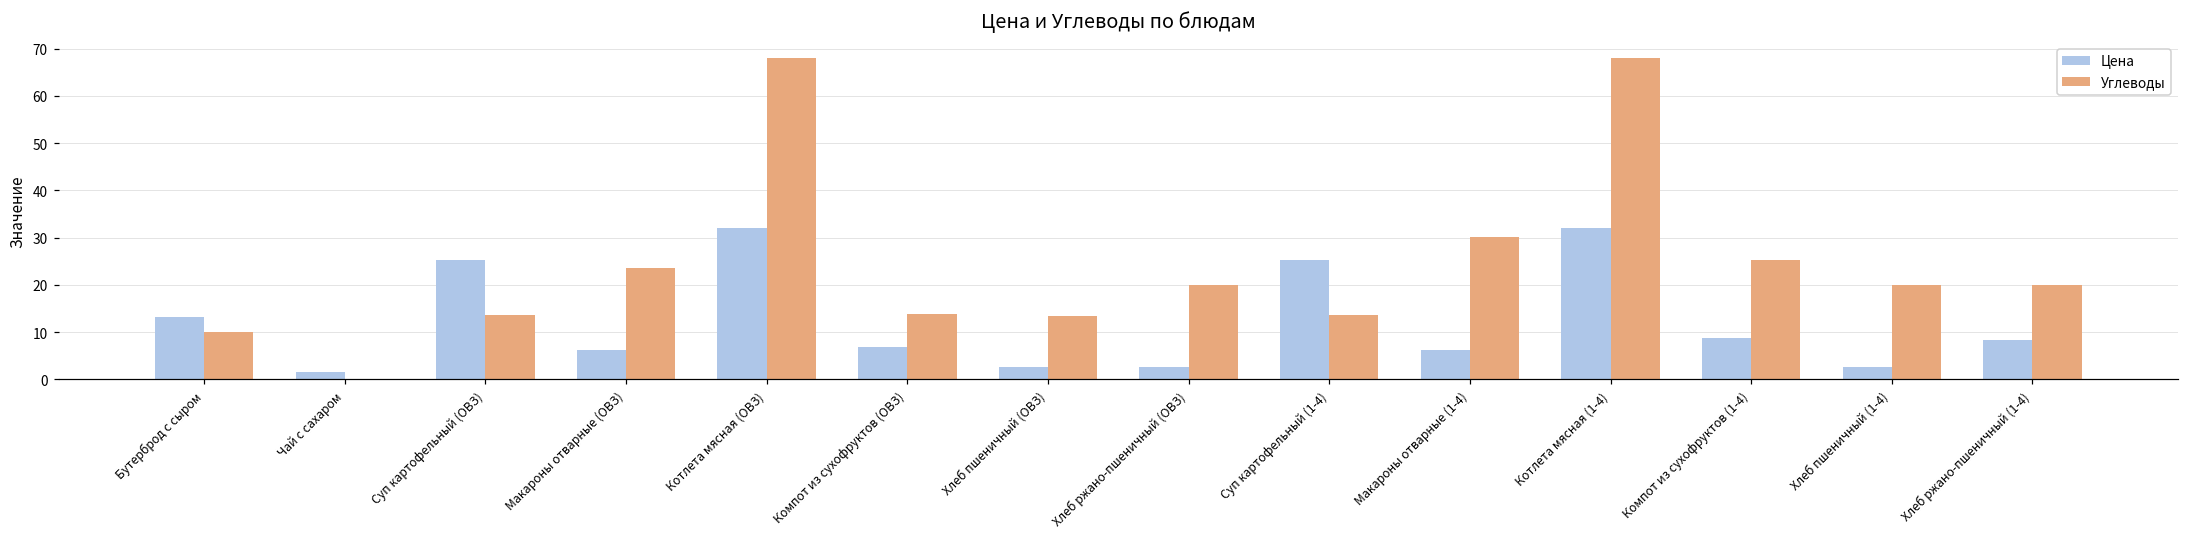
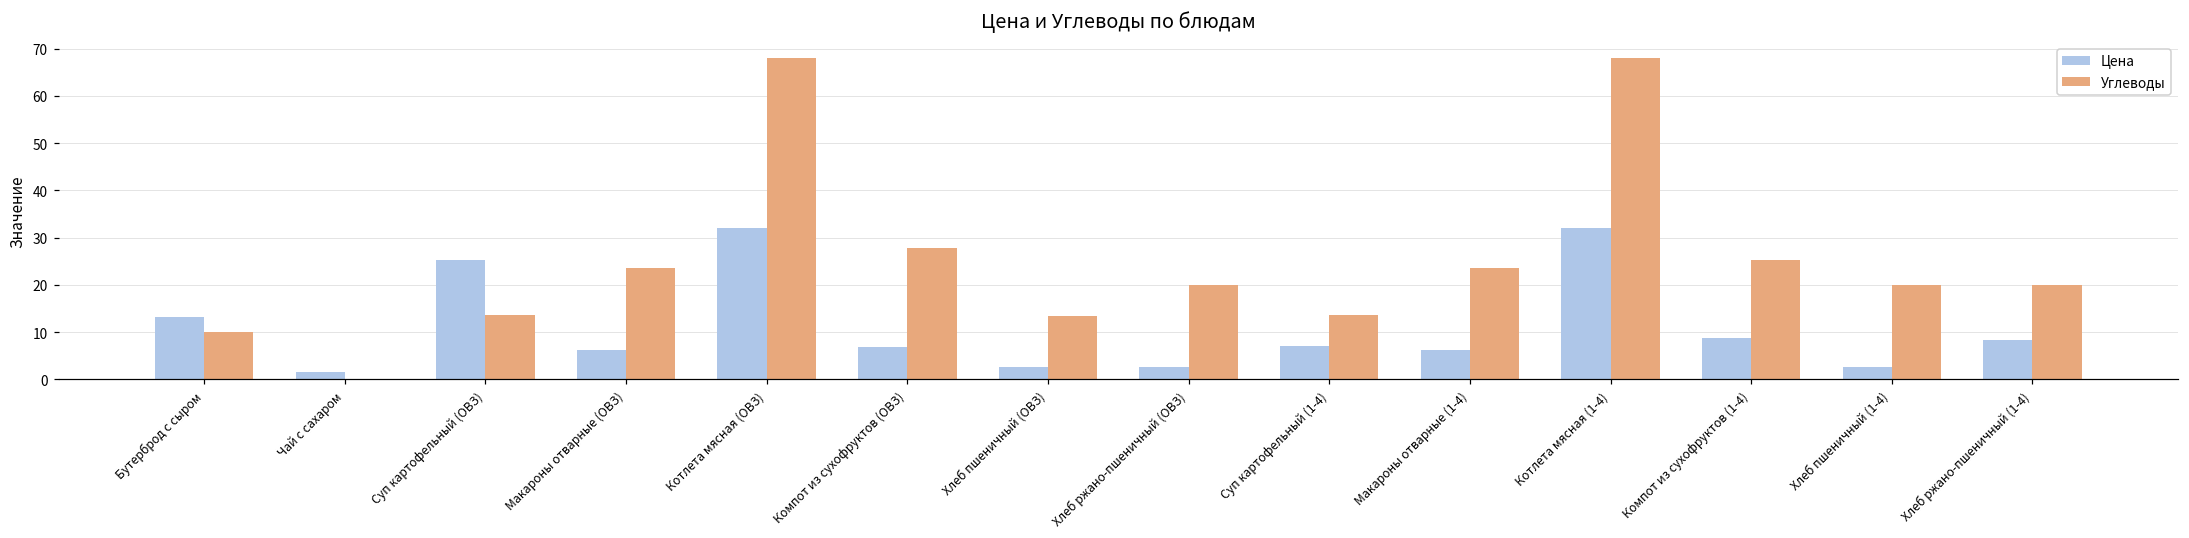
Углеводы, Компот из сухофруктов (ОВЗ): 14 -> 28
Цена, Суп картофельный (1-4): 25 -> 7
Углеводы, Макароны отварные (1-4): 30 -> 24
